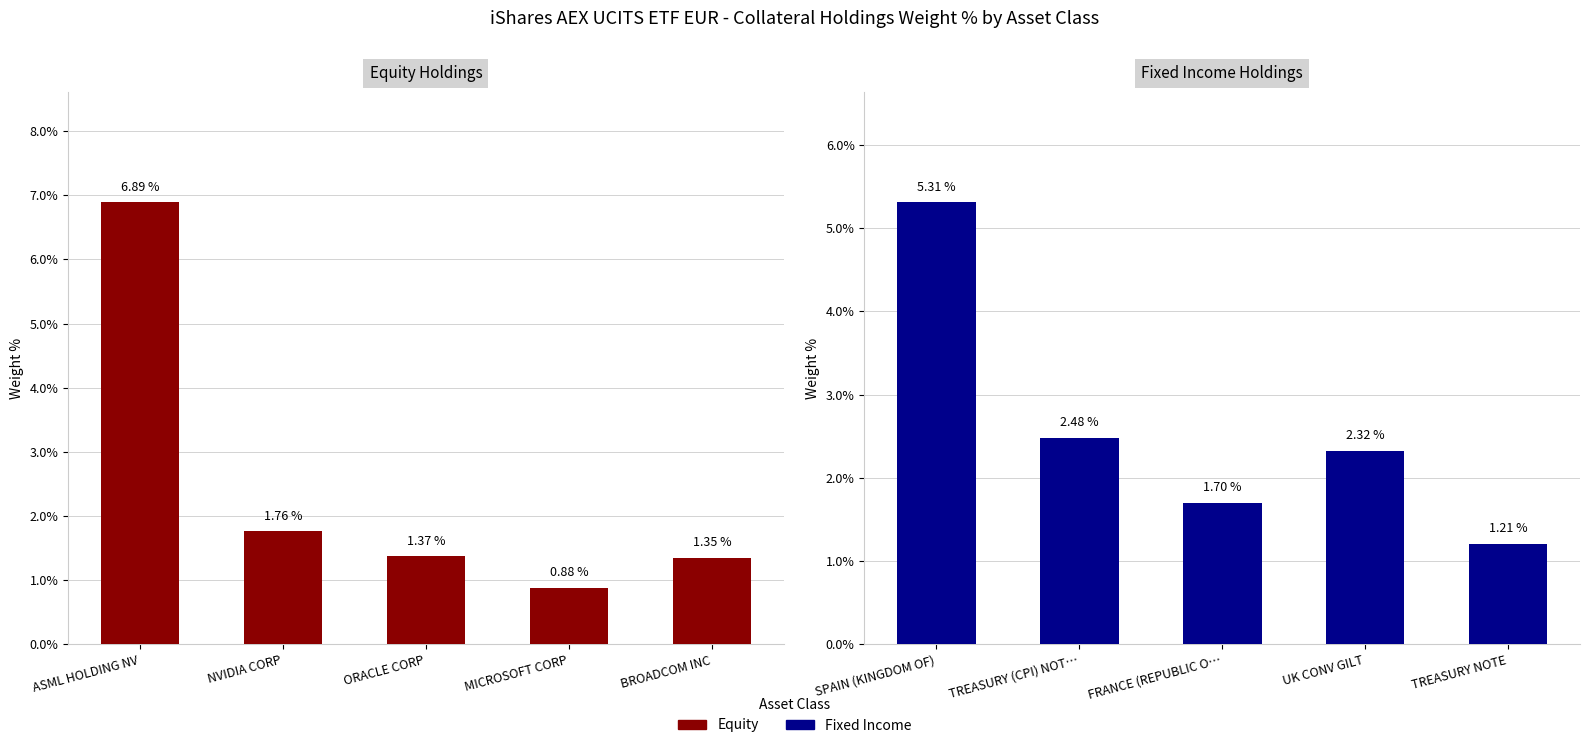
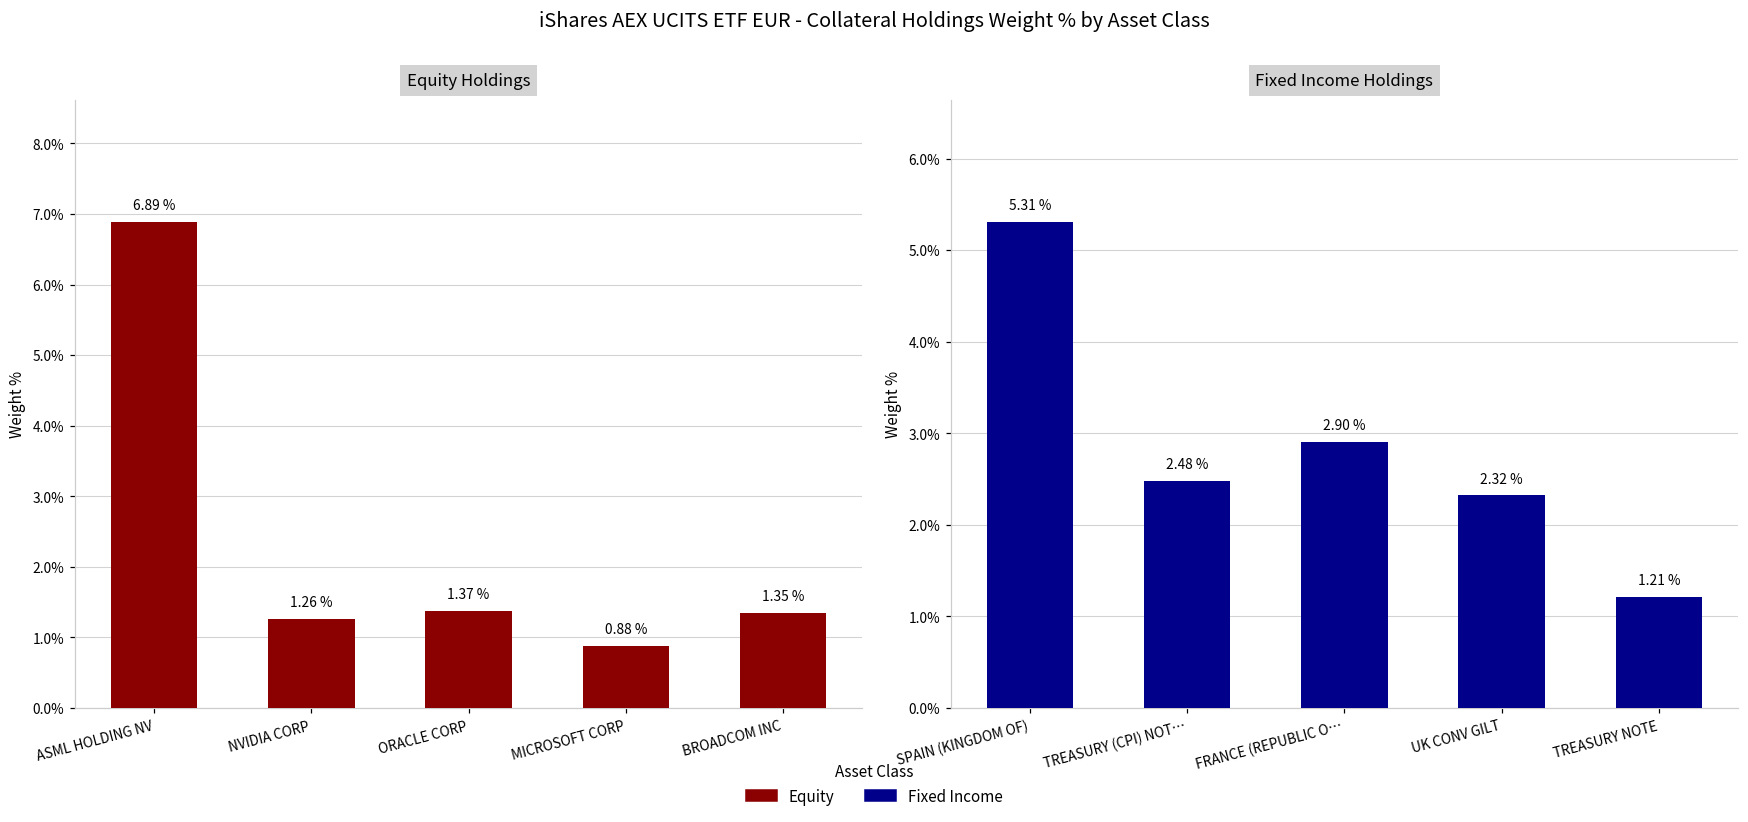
Equity Holdings, NVIDIA CORP: 1.76 % -> 1.26 %
Fixed Income Holdings, FRANCE (REPUBLIC O…: 1.70 % -> 2.90 %
